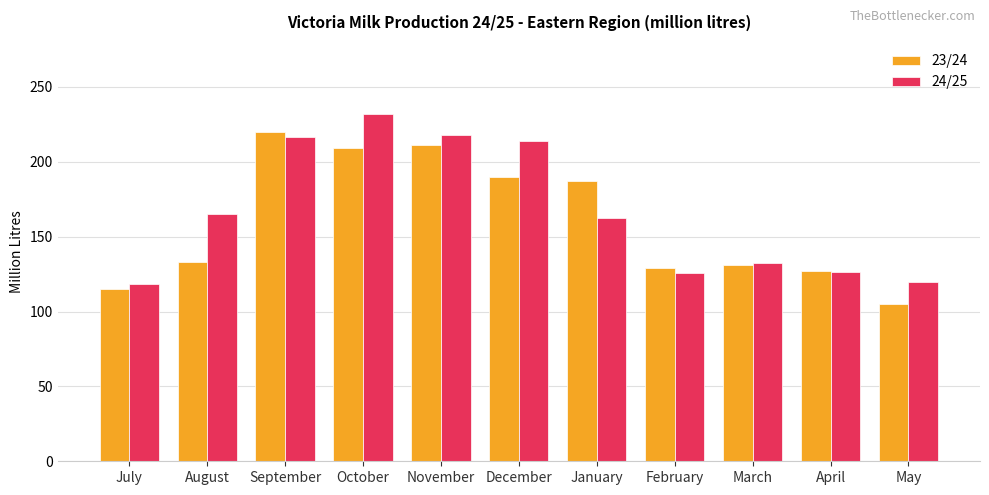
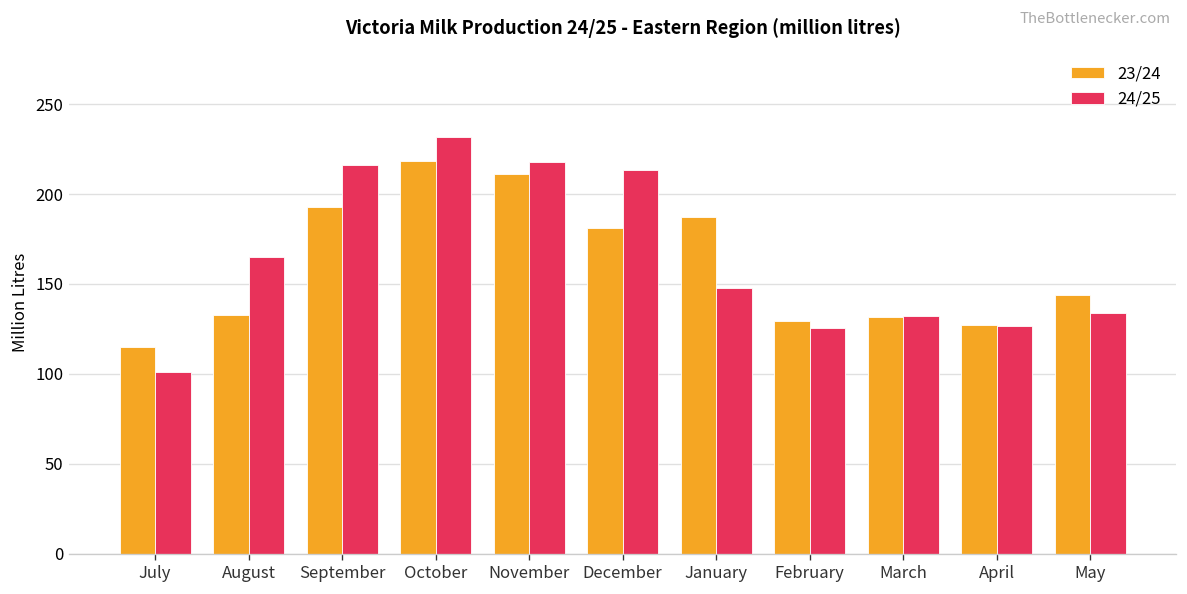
24/25, July: 118 -> 101
23/24, September: 220 -> 193
23/24, October: 209 -> 218
23/24, December: 190 -> 181
24/25, January: 162 -> 148
23/24, May: 105 -> 144
24/25, May: 120 -> 134
